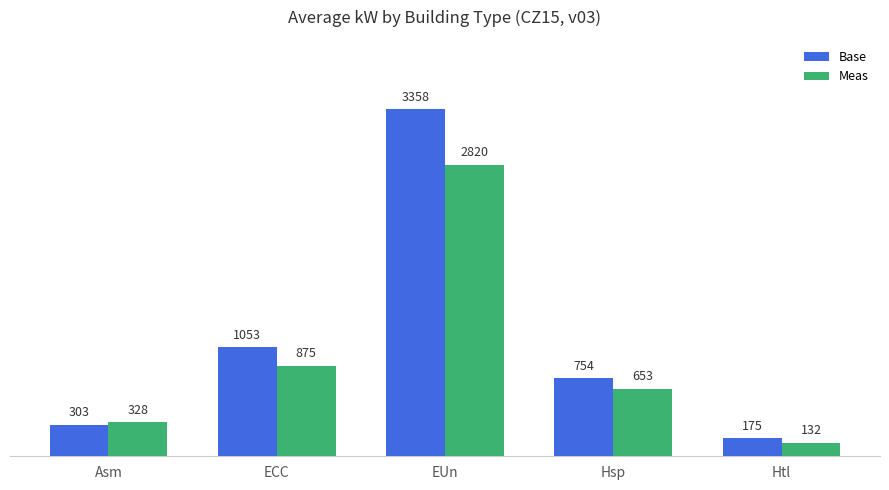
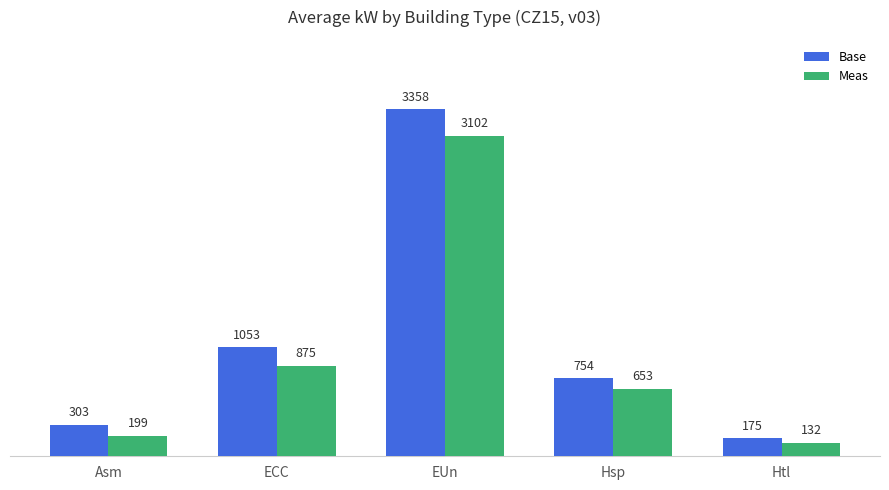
Meas, Asm: 328 -> 199
Meas, EUn: 2820 -> 3102
